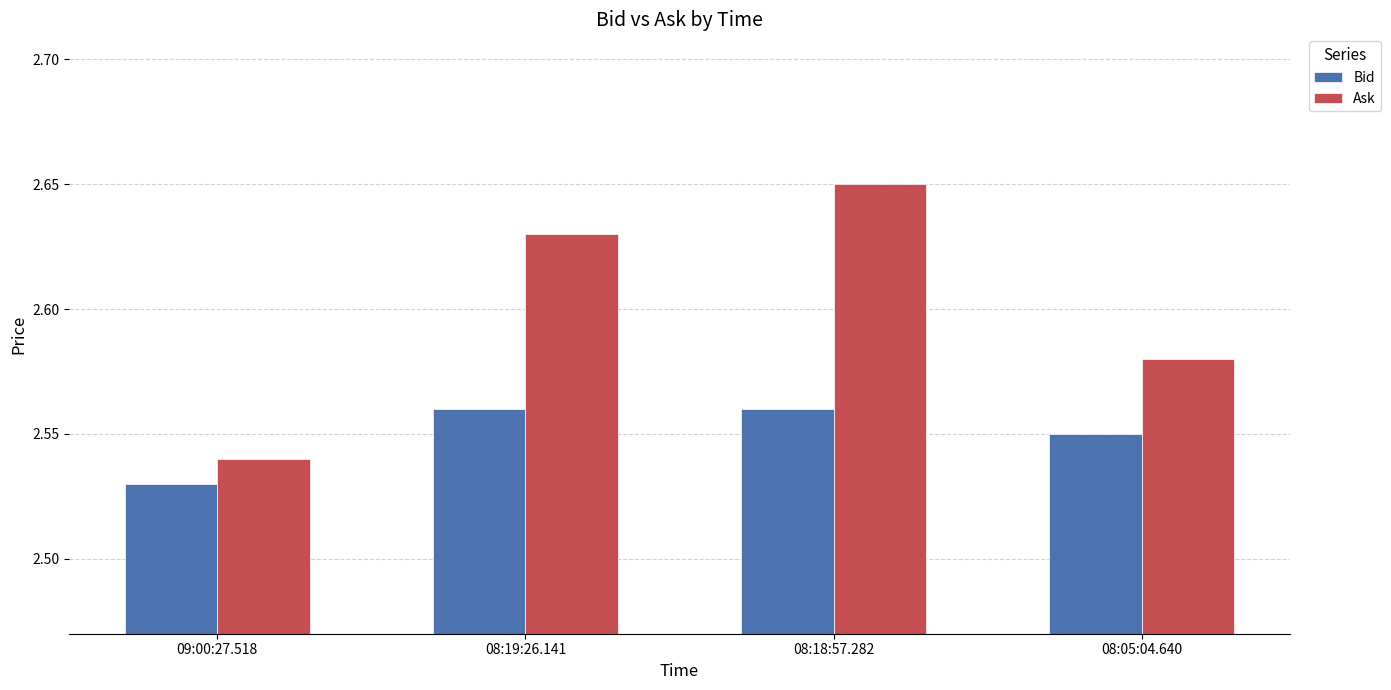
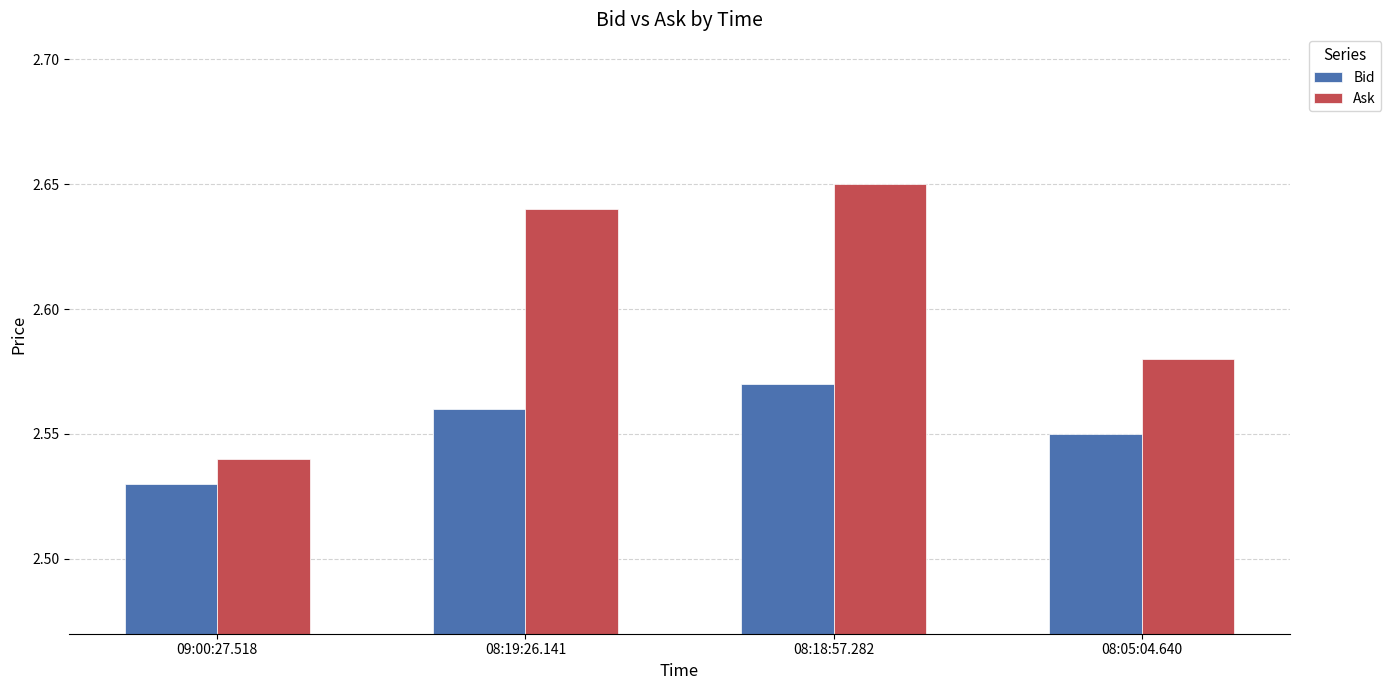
Ask, 08:19:26.141: 2.63 -> 2.64
Bid, 08:18:57.282: 2.56 -> 2.57
